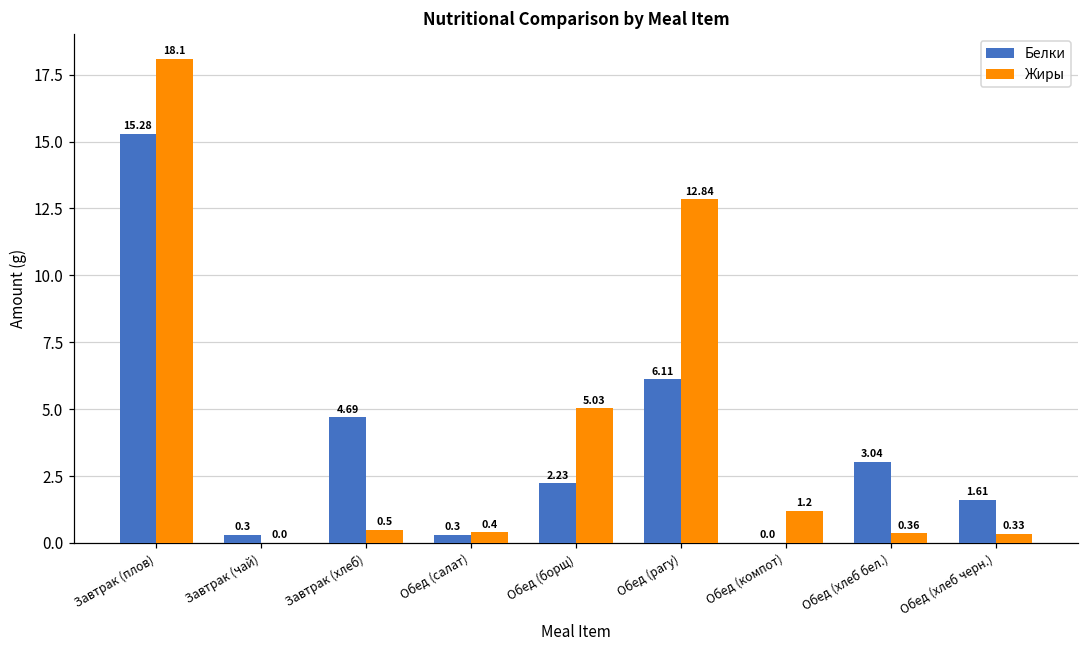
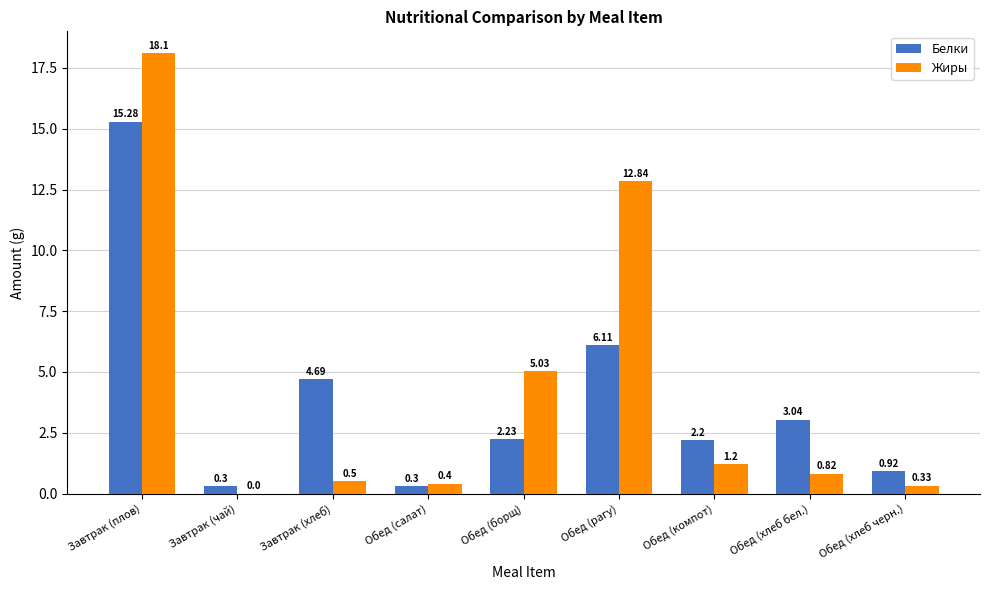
Белки, Обед (компот): 0.0 -> 2.2
Жиры, Обед (хлеб бел.): 0.36 -> 0.82
Белки, Обед (хлеб черн.): 1.61 -> 0.92
